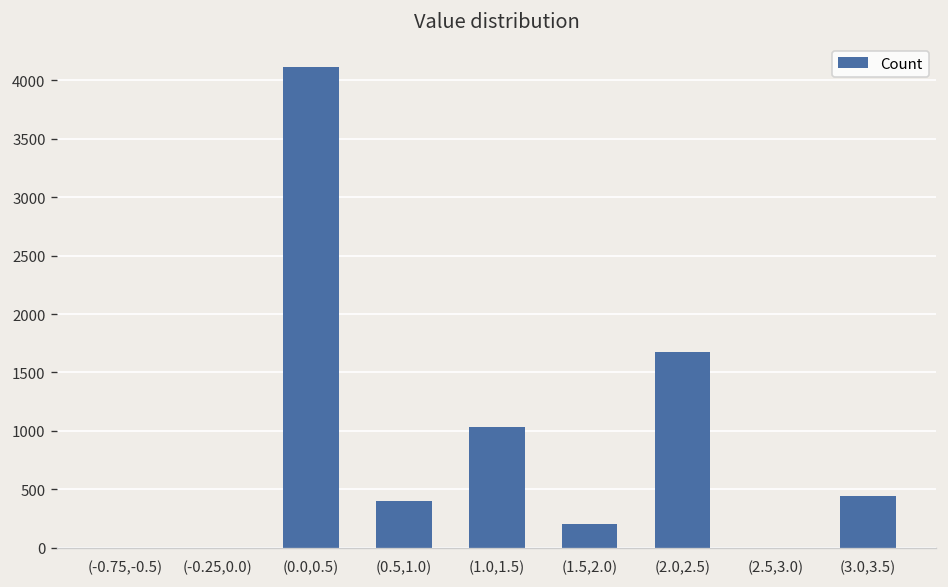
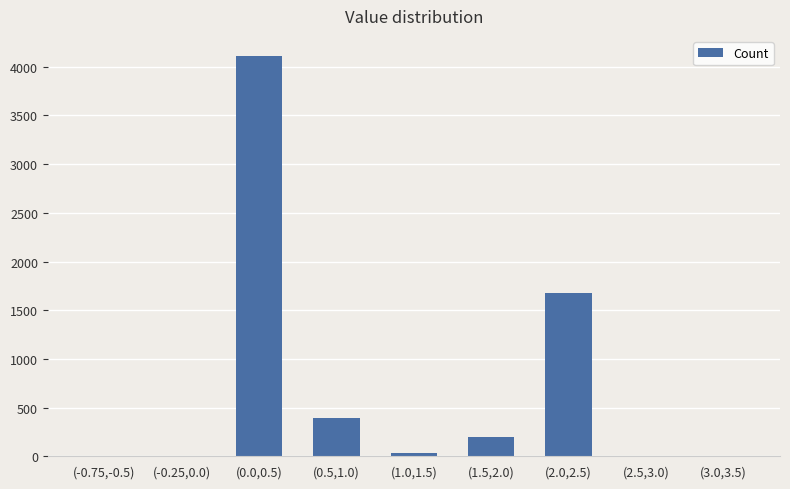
(1.0,1.5): 1000 -> 0
(3.0,3.5): 400 -> 0
